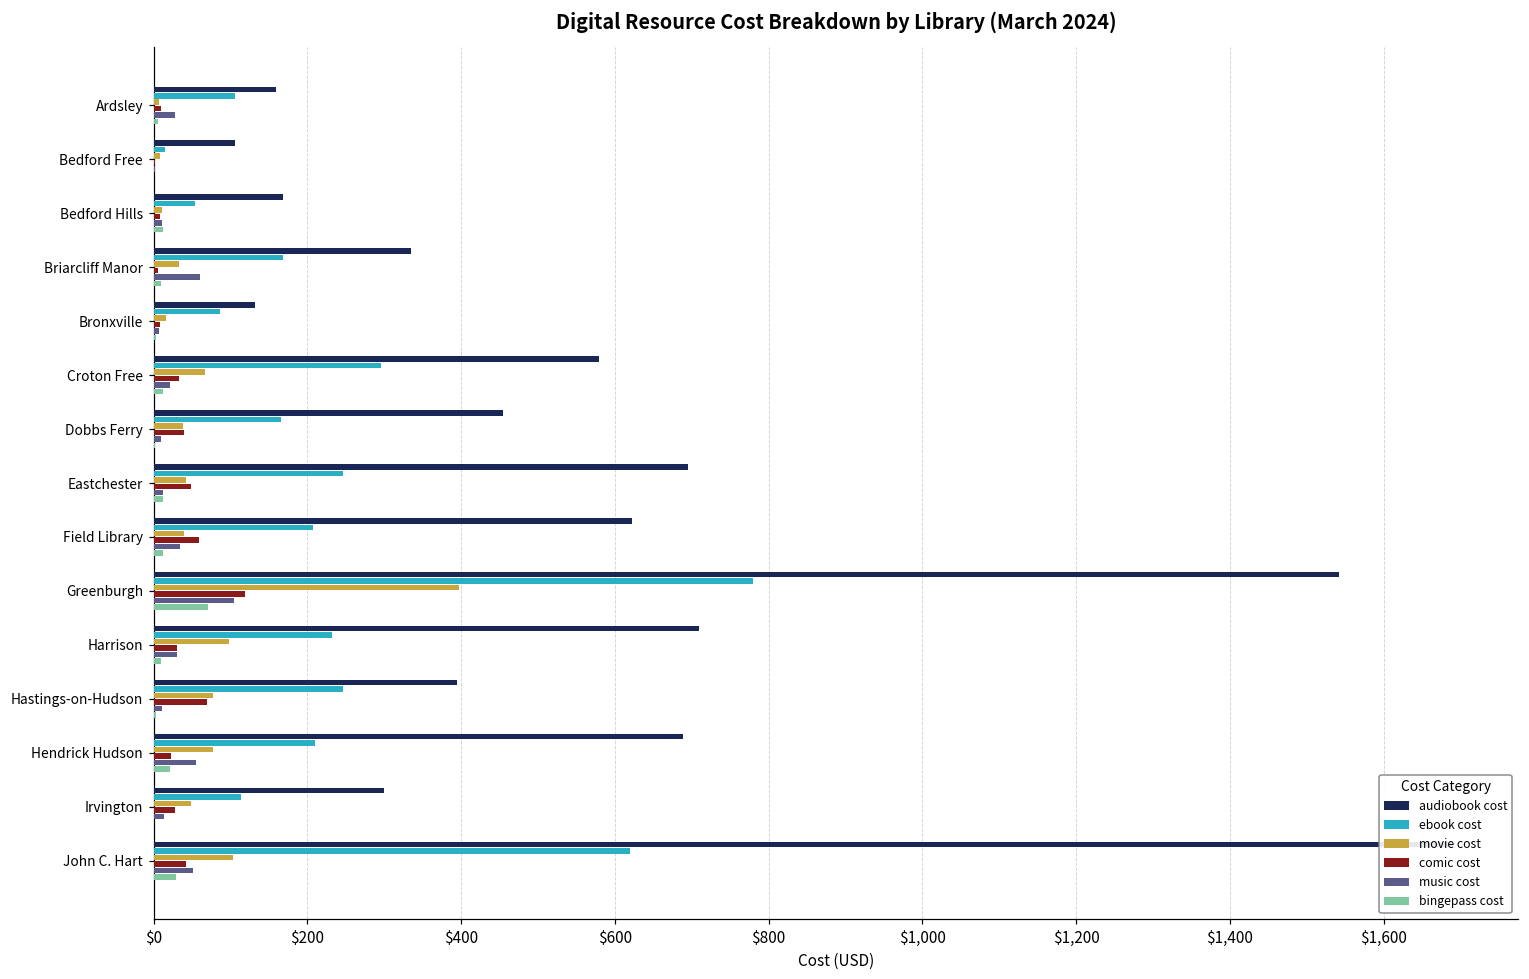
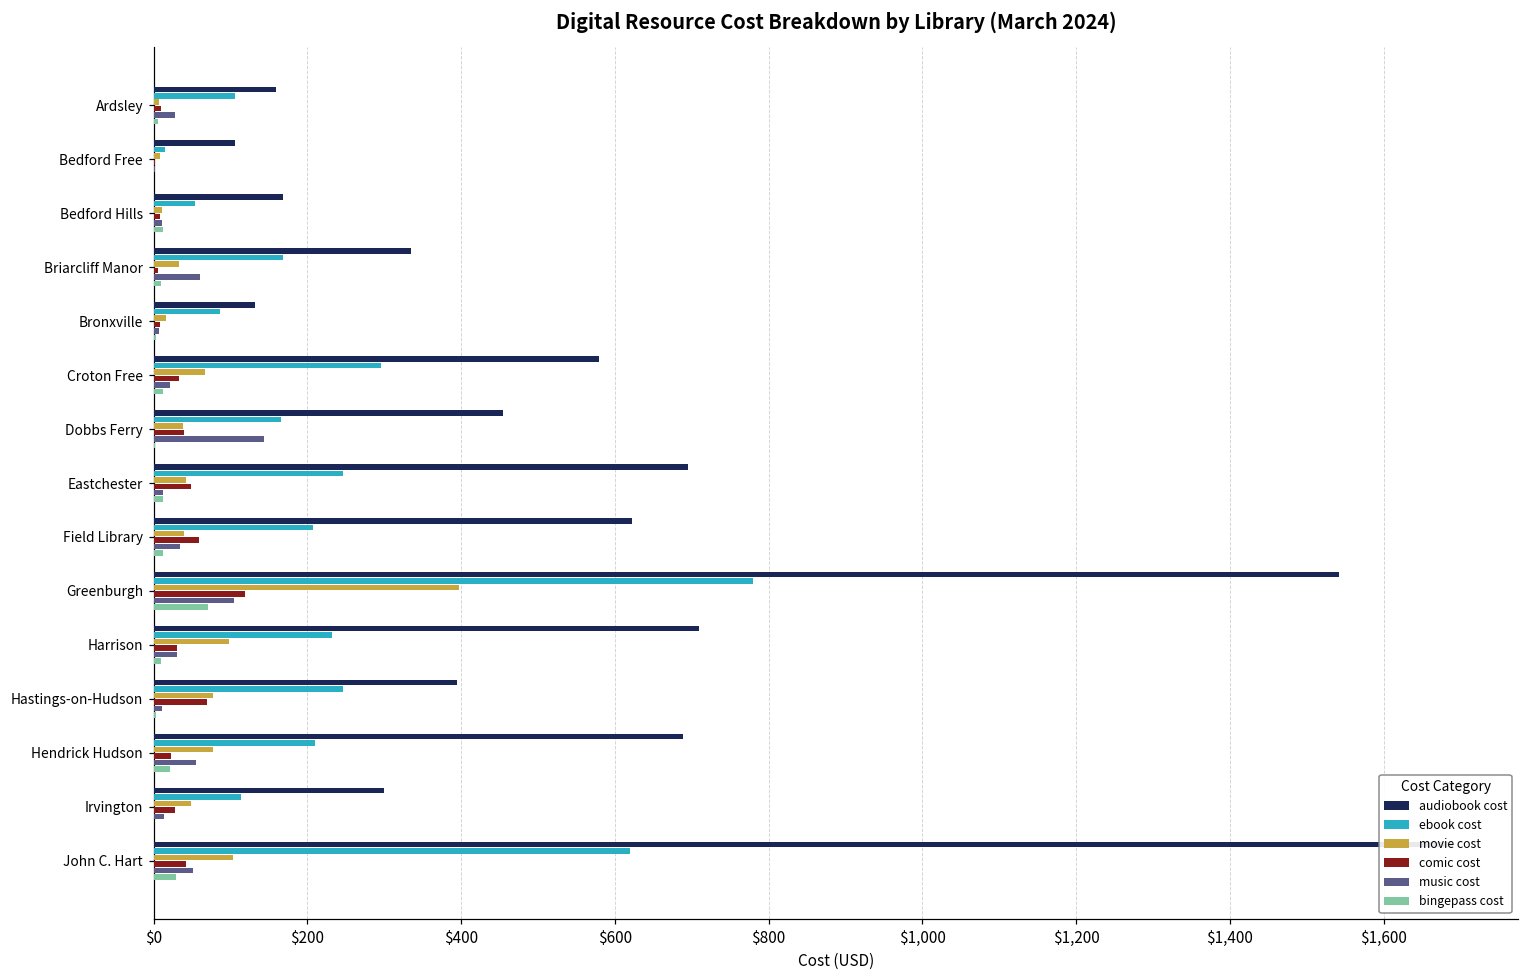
music cost, Dobbs Ferry: $10 -> $140
